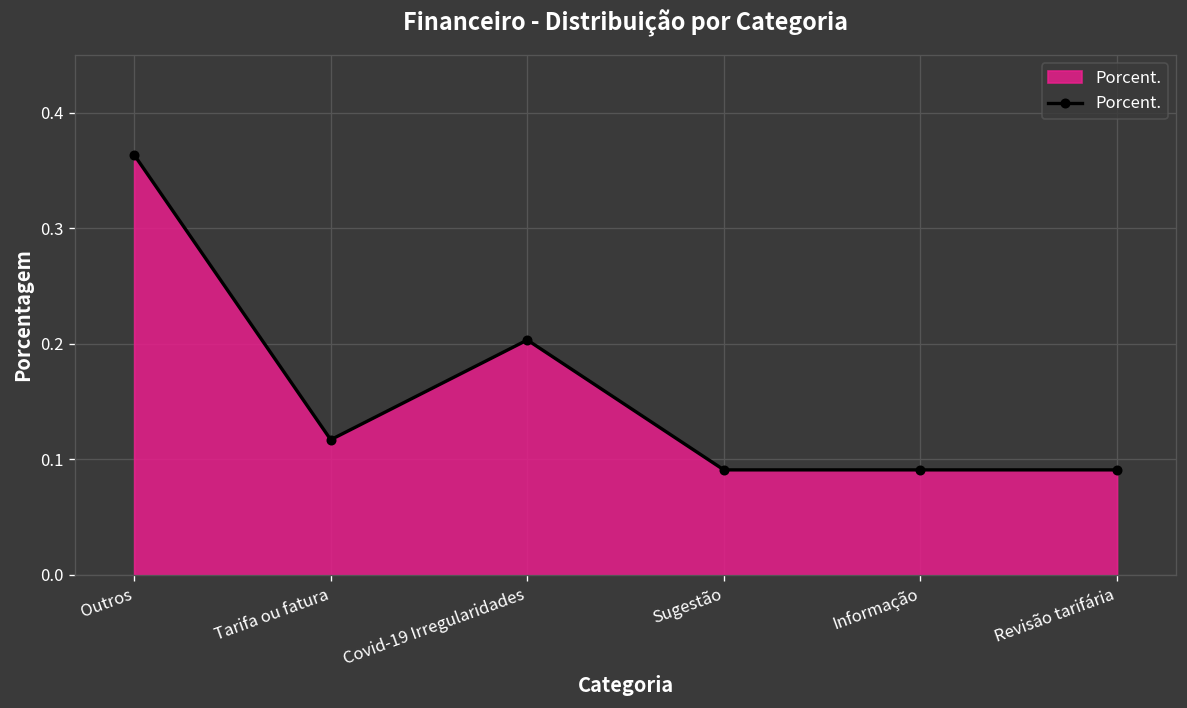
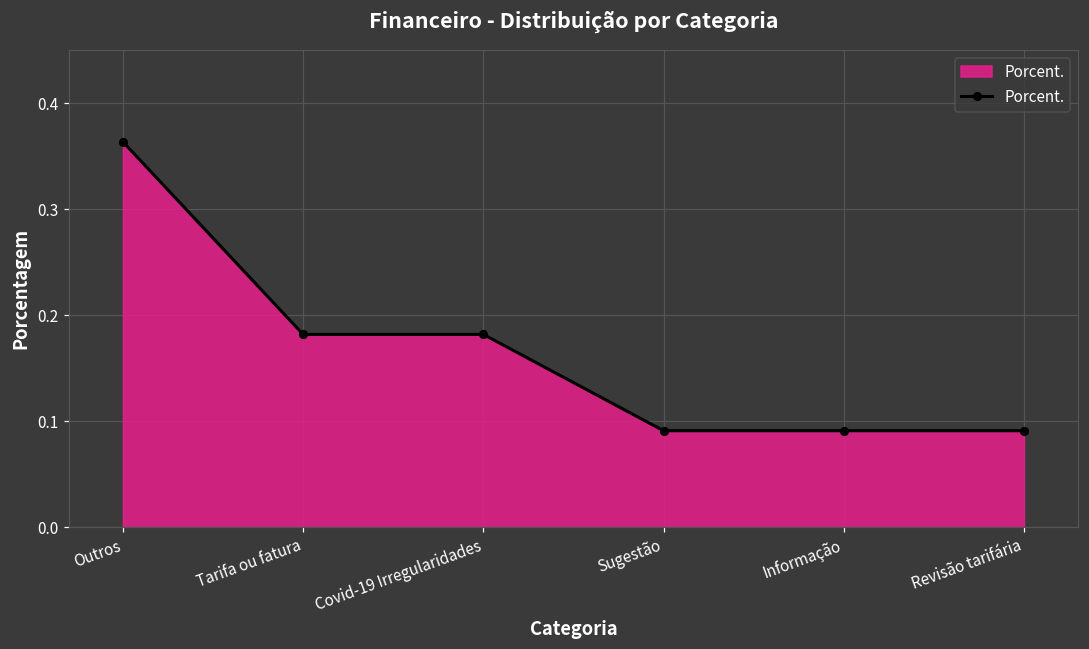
Tarifa ou fatura: 0.12 -> 0.18
Covid-19 Irregularidades: 0.20 -> 0.18
